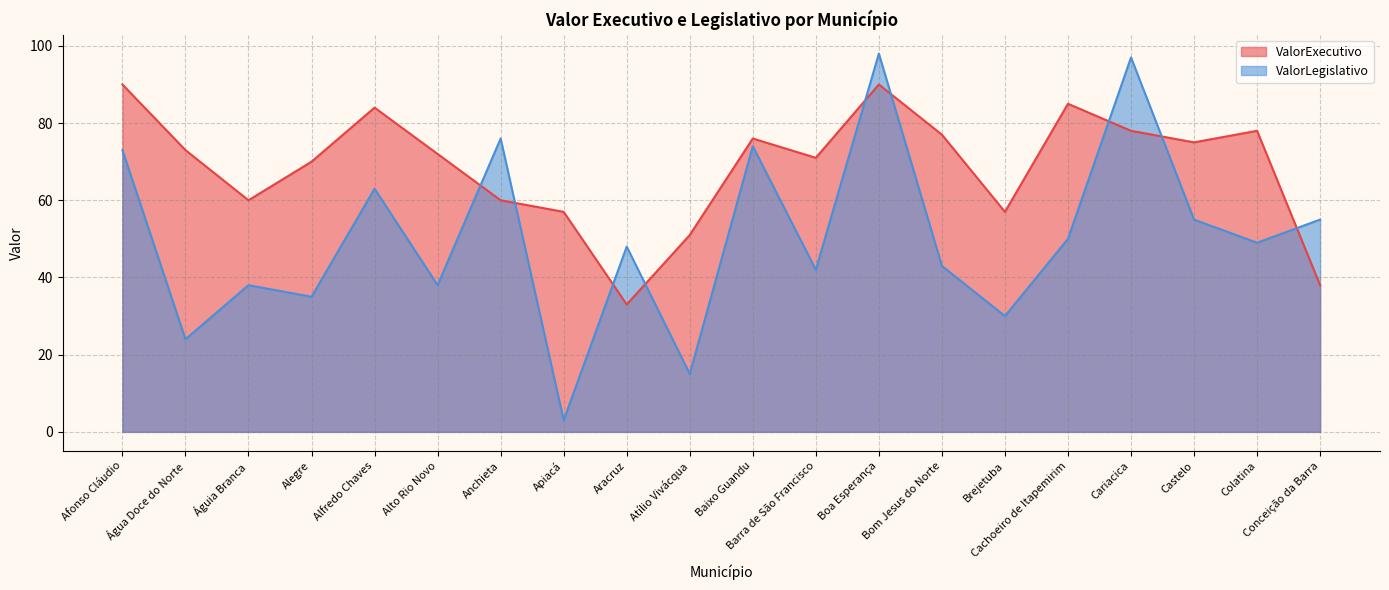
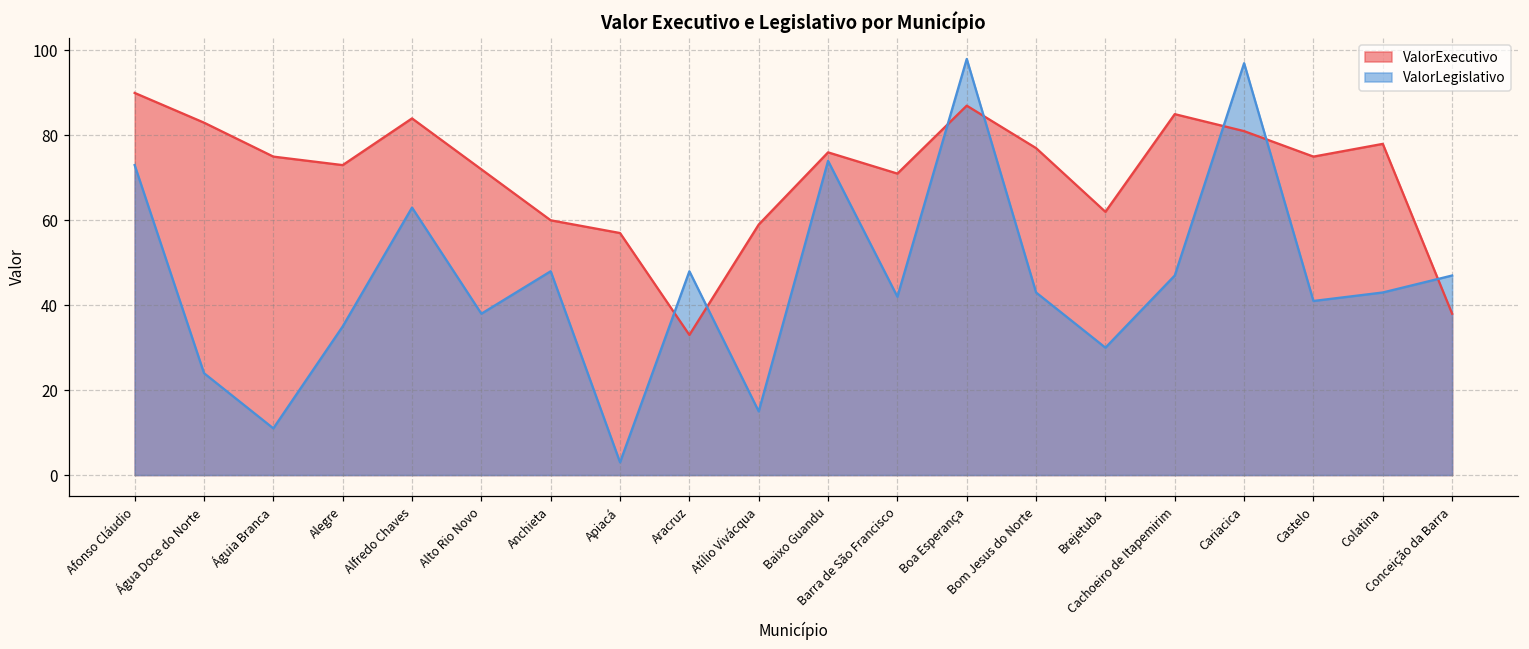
ValorExecutivo, Água Doce do Norte: 73 -> 83
ValorExecutivo, Águia Branca: 60 -> 75
ValorLegislativo, Águia Branca: 38 -> 11
ValorExecutivo, Alegre: 70 -> 73
ValorLegislativo, Anchieta: 76 -> 48
ValorExecutivo, Atílio Vivácqua: 51 -> 59
ValorExecutivo, Boa Esperança: 90 -> 87
ValorExecutivo, Brejetuba: 57 -> 62
ValorLegislativo, Cachoeiro de Itapemirim: 50 -> 47
ValorExecutivo, Cariacica: 78 -> 81
ValorLegislativo, Castelo: 55 -> 41
ValorLegislativo, Colatina: 49 -> 43
ValorLegislativo, Conceição da Barra: 55 -> 47
